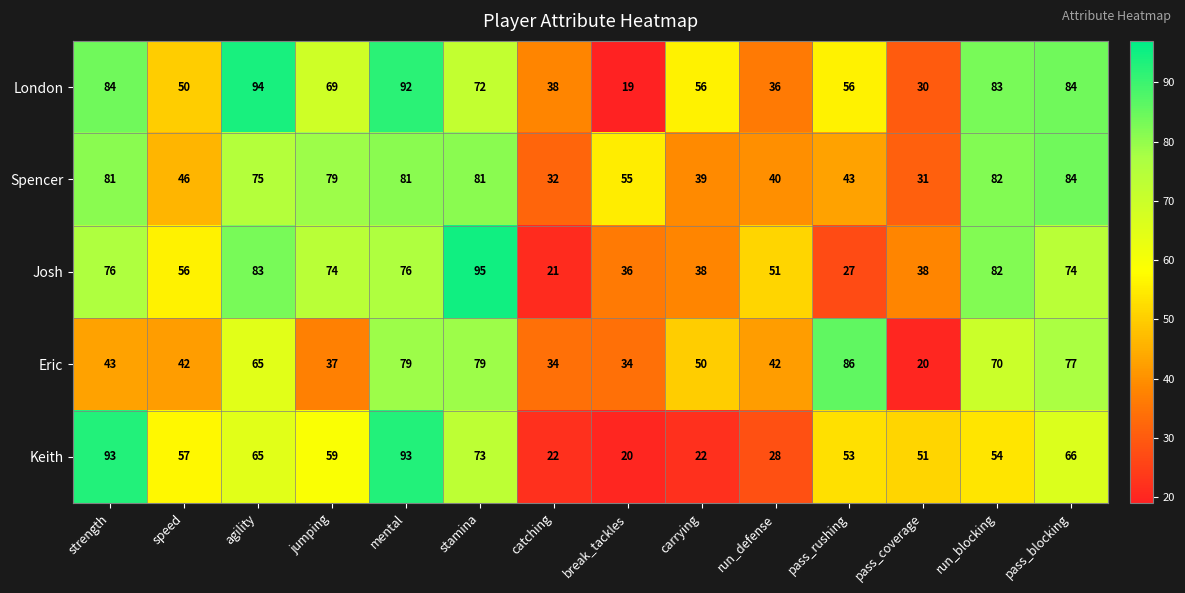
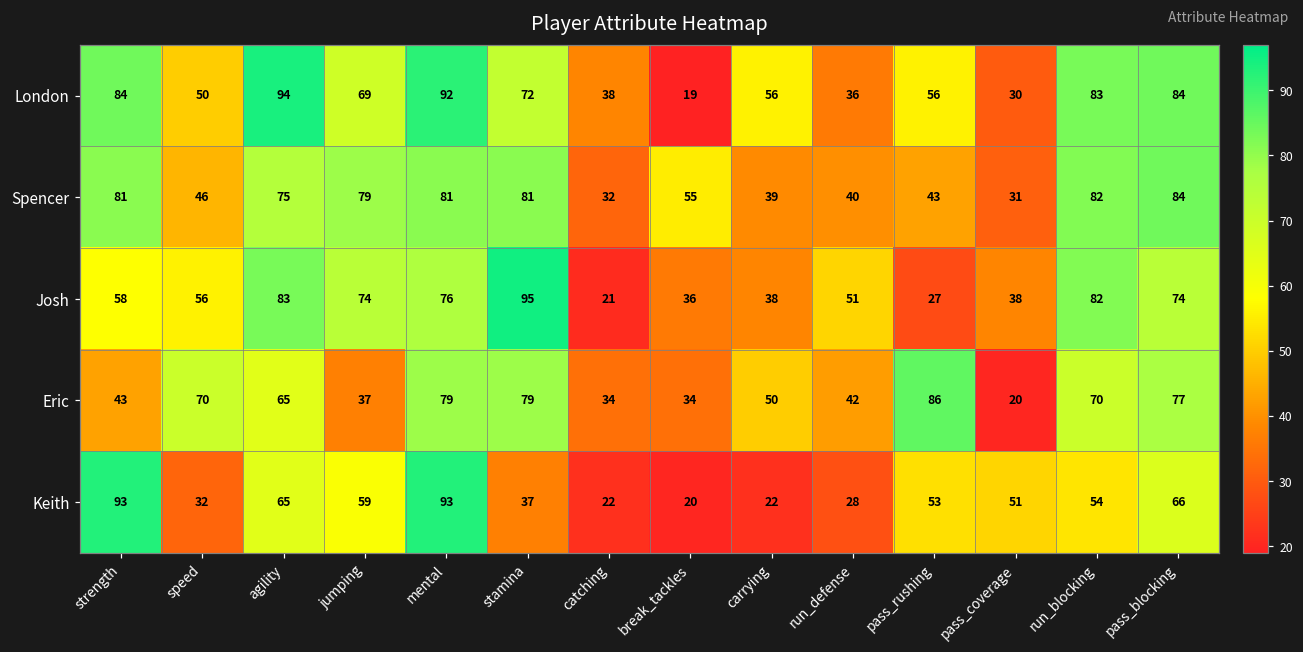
Josh, strength: 76 -> 58
Eric, speed: 42 -> 70
Keith, speed: 57 -> 32
Keith, stamina: 73 -> 37
